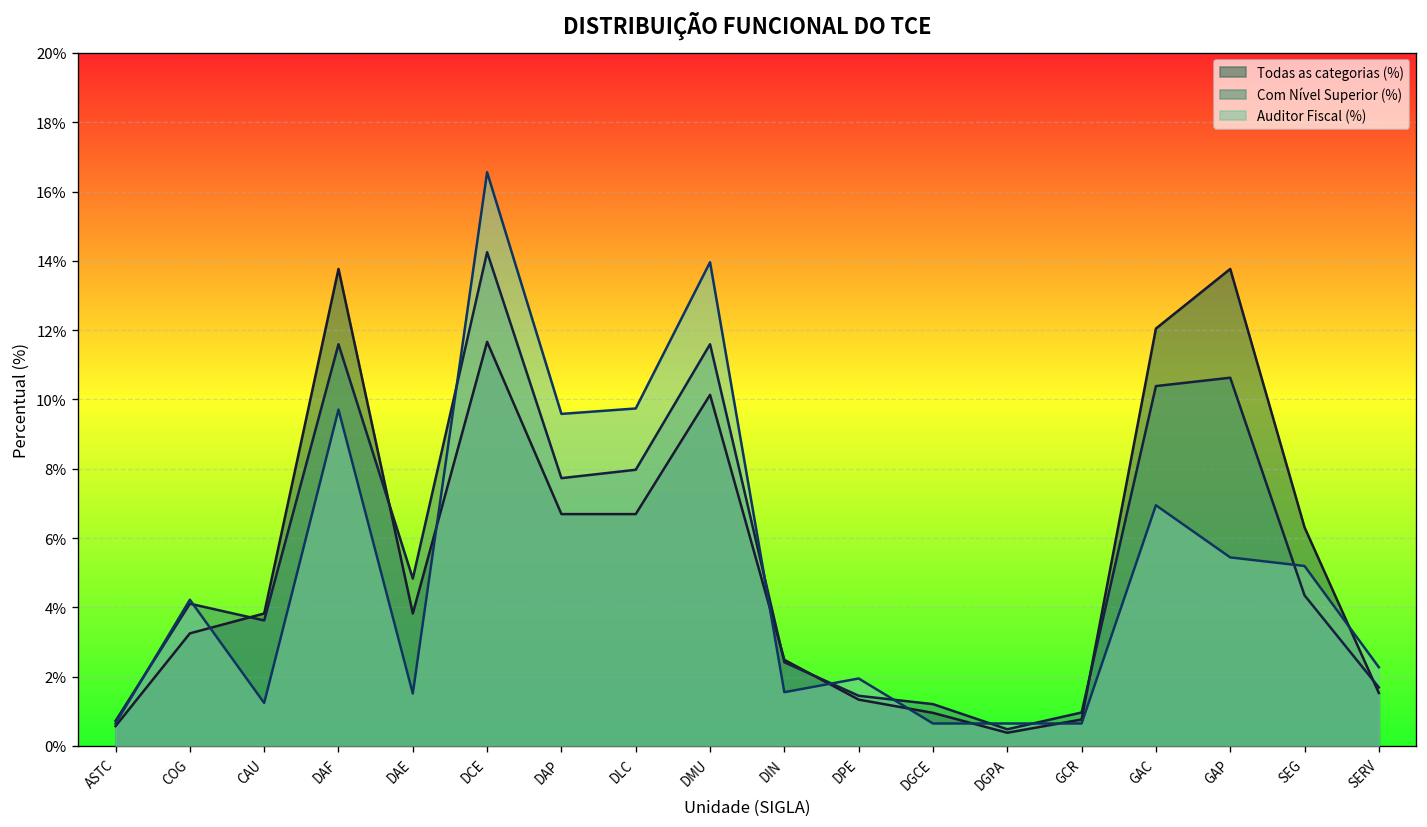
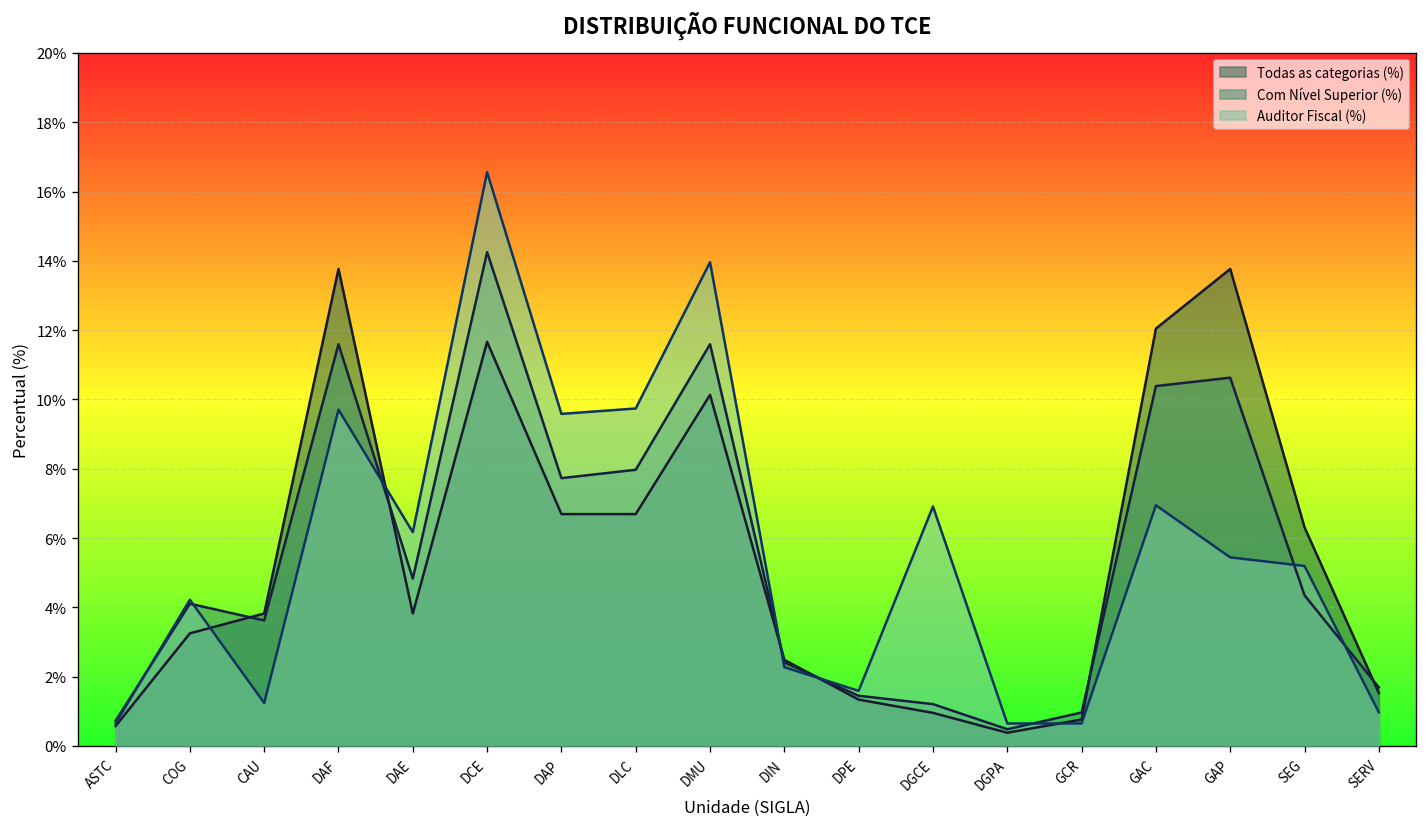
Auditor Fiscal (%), DAE: 1.5% -> 6.2%
Auditor Fiscal (%), DIN: 1.6% -> 2.3%
Auditor Fiscal (%), DPE: 1.9% -> 1.6%
Auditor Fiscal (%), DGCE: 0.6% -> 6.9%
Auditor Fiscal (%), SERV: 2.3% -> 1.0%
